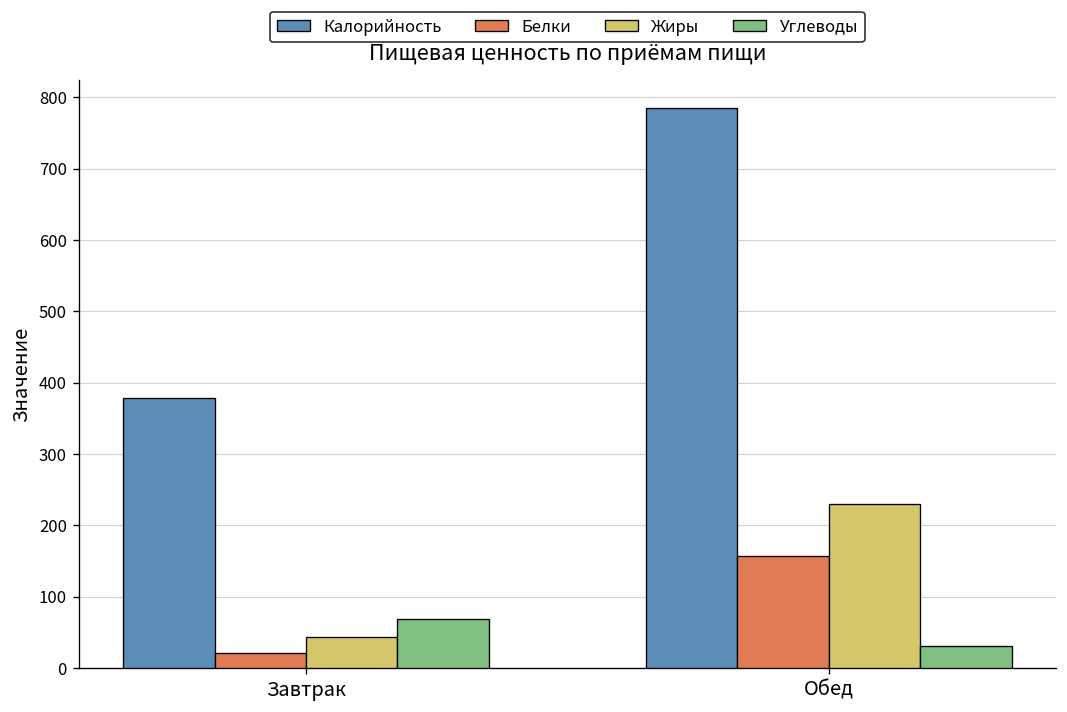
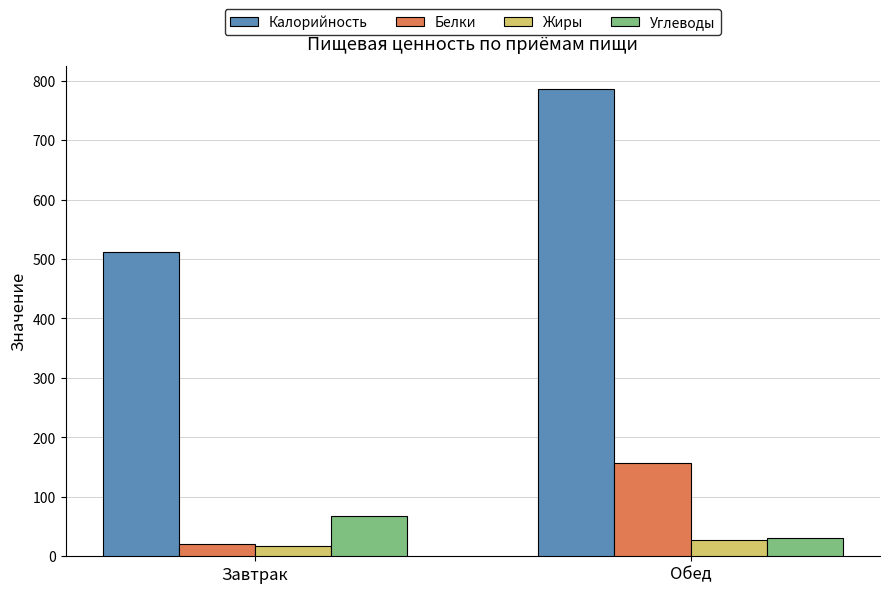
Калорийность, Завтрак: 380 -> 510
Жиры, Завтрак: 40 -> 20
Жиры, Обед: 230 -> 30
